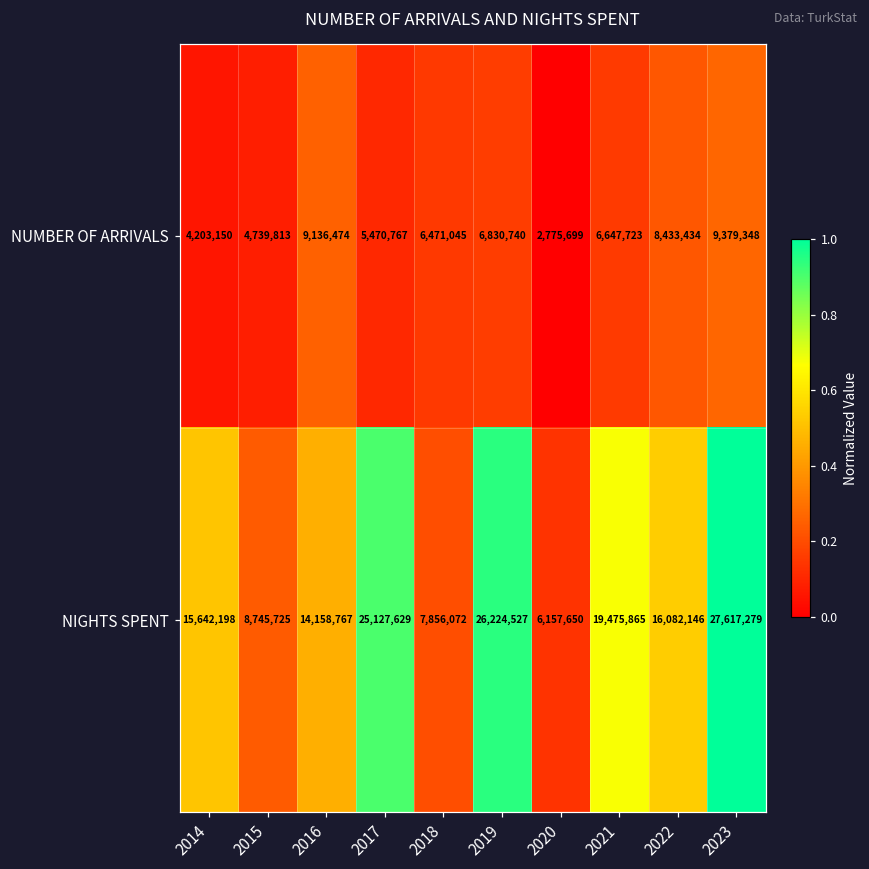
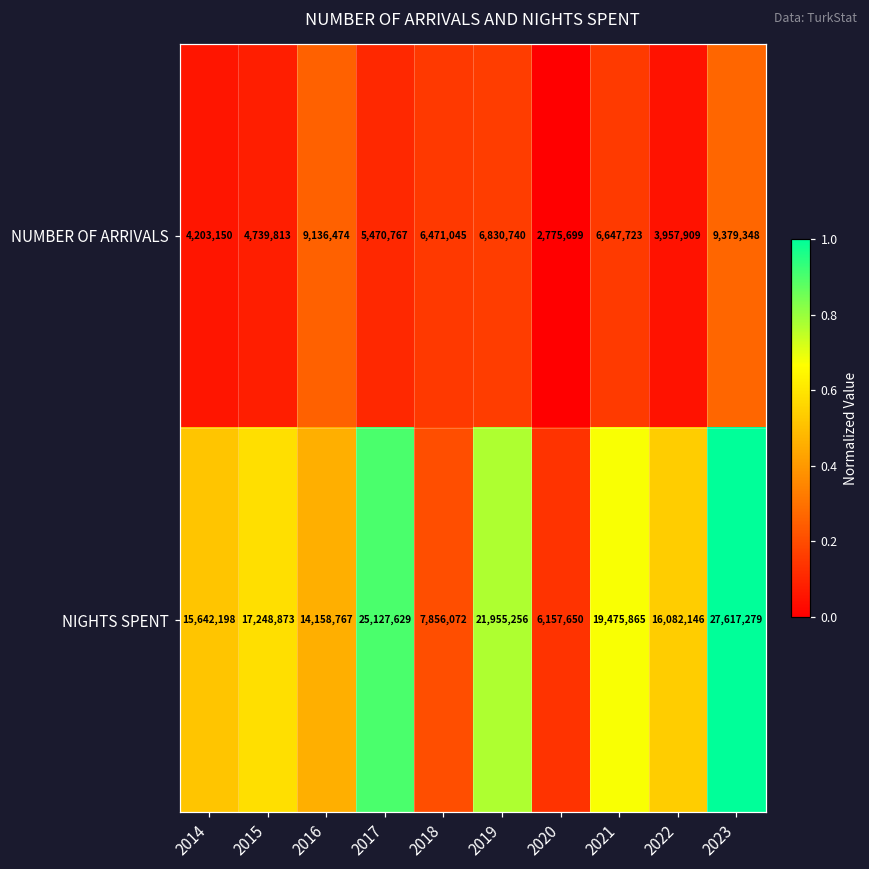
NUMBER OF ARRIVALS, 2022: 8,433,434 -> 3,957,909
NIGHTS SPENT, 2015: 8,745,725 -> 17,248,873
NIGHTS SPENT, 2019: 26,224,527 -> 21,955,256
